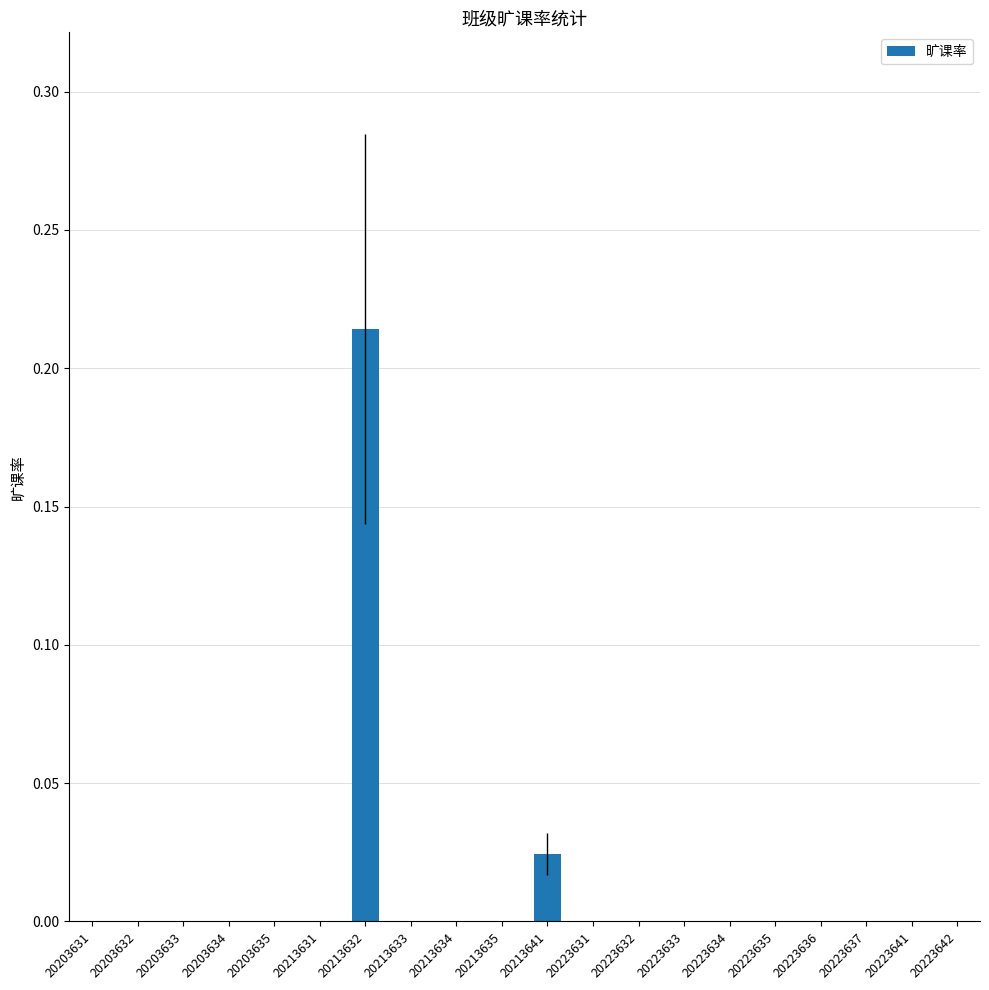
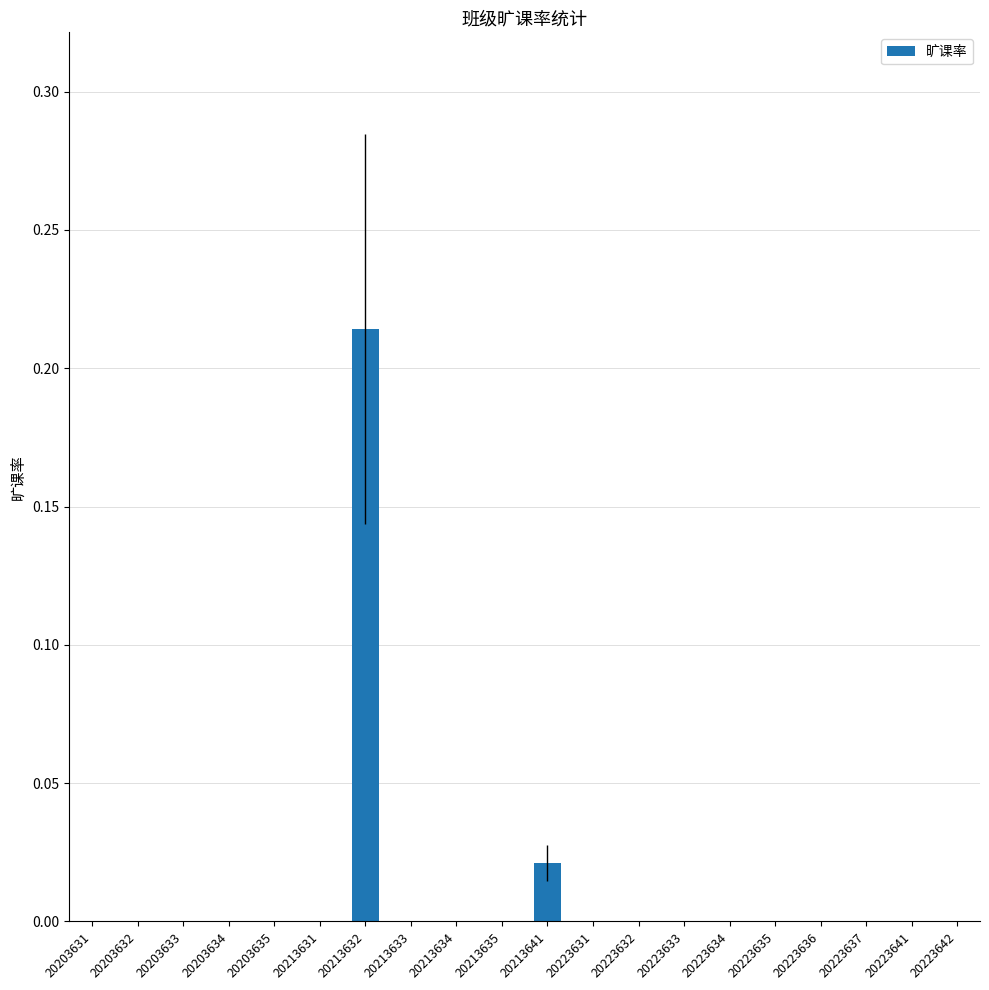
20213641: 0.024 -> 0.021
